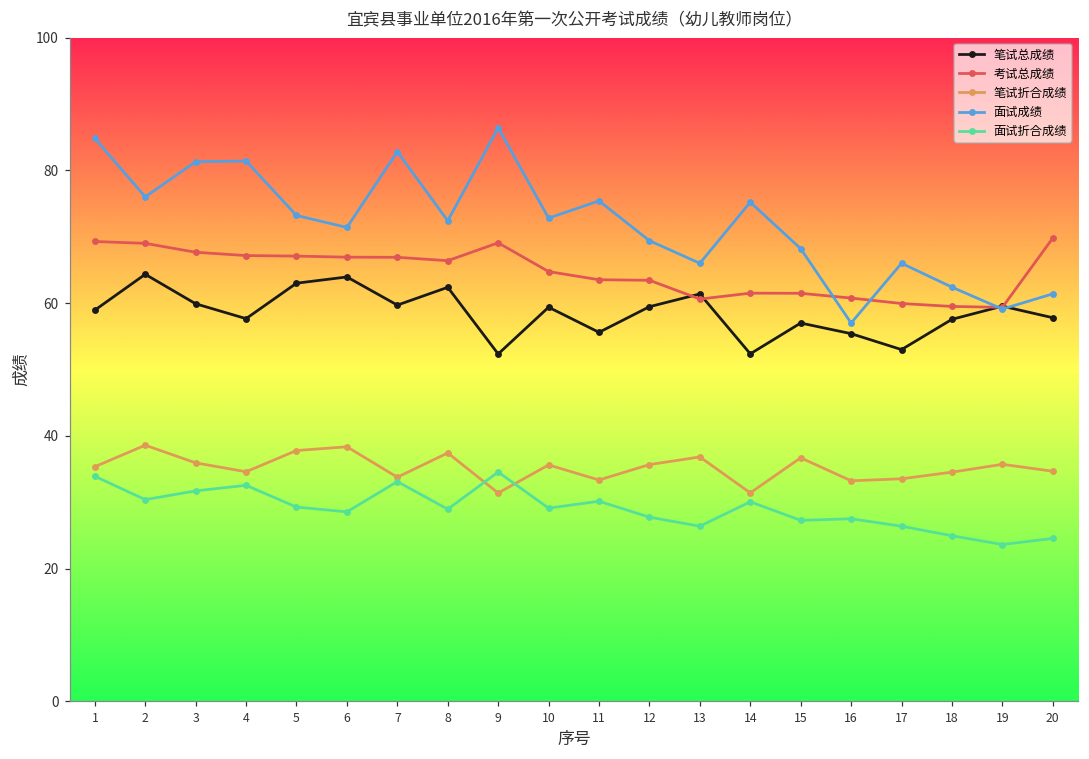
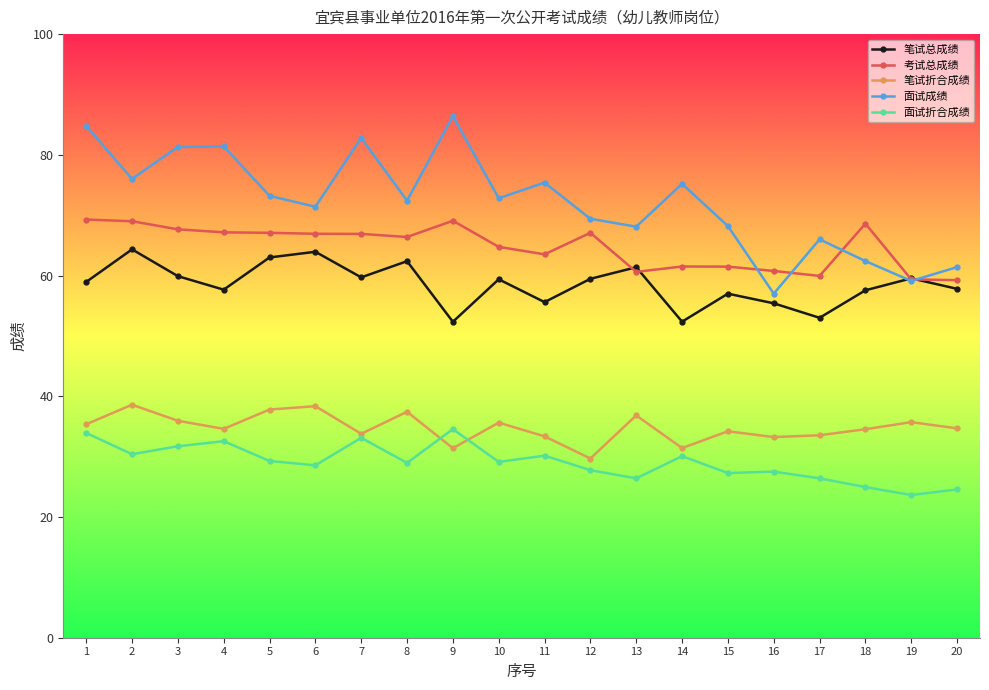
考试总成绩, 12: 63 -> 67
笔试折合成绩, 12: 36 -> 30
面试成绩, 13: 66 -> 68
笔试折合成绩, 15: 37 -> 34
考试总成绩, 18: 60 -> 69
考试总成绩, 20: 70 -> 59
